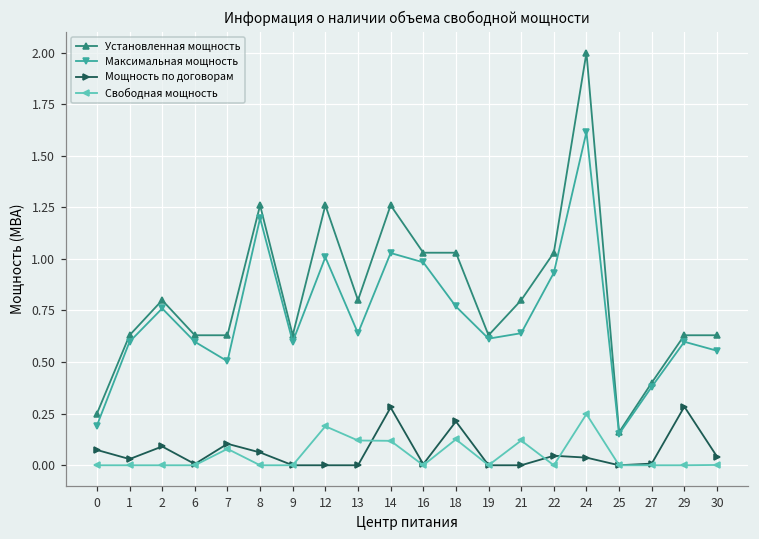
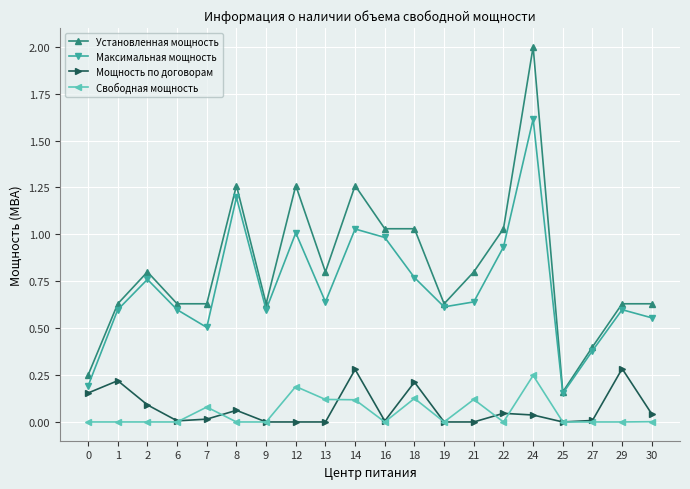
Мощность по договорам, 0: 0.07 -> 0.15
Мощность по договорам, 1: 0.03 -> 0.22
Мощность по договорам, 7: 0.10 -> 0.02
